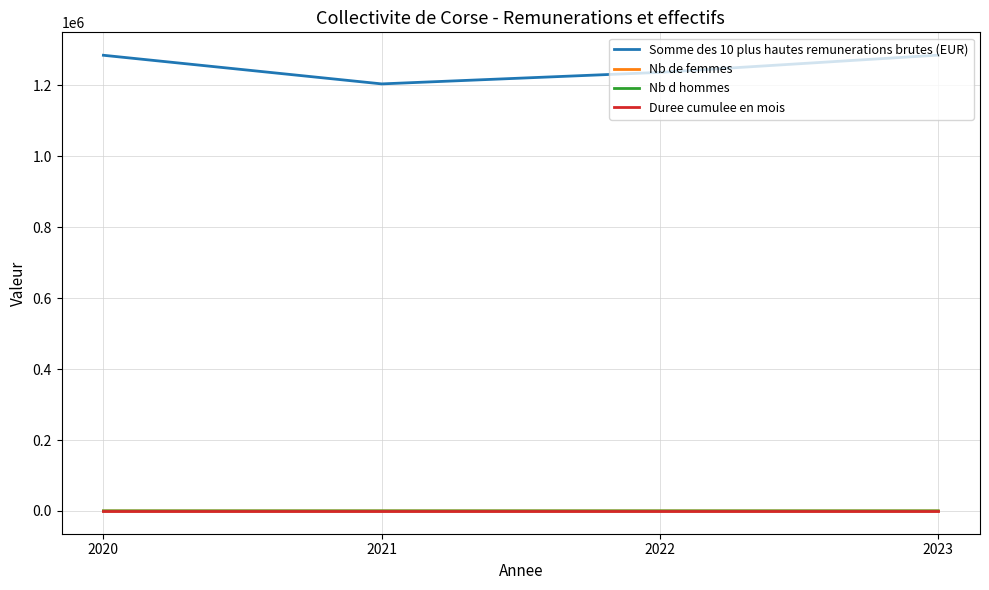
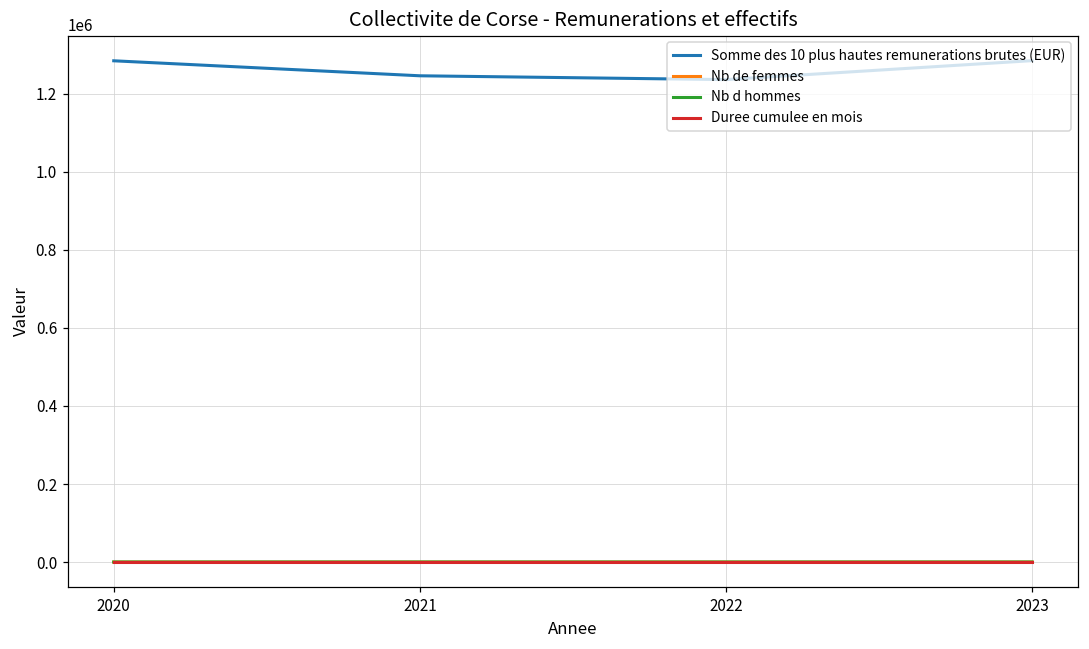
Somme des 10 plus hautes remunerations brutes (EUR), 2021: 1200000 -> 1250000
